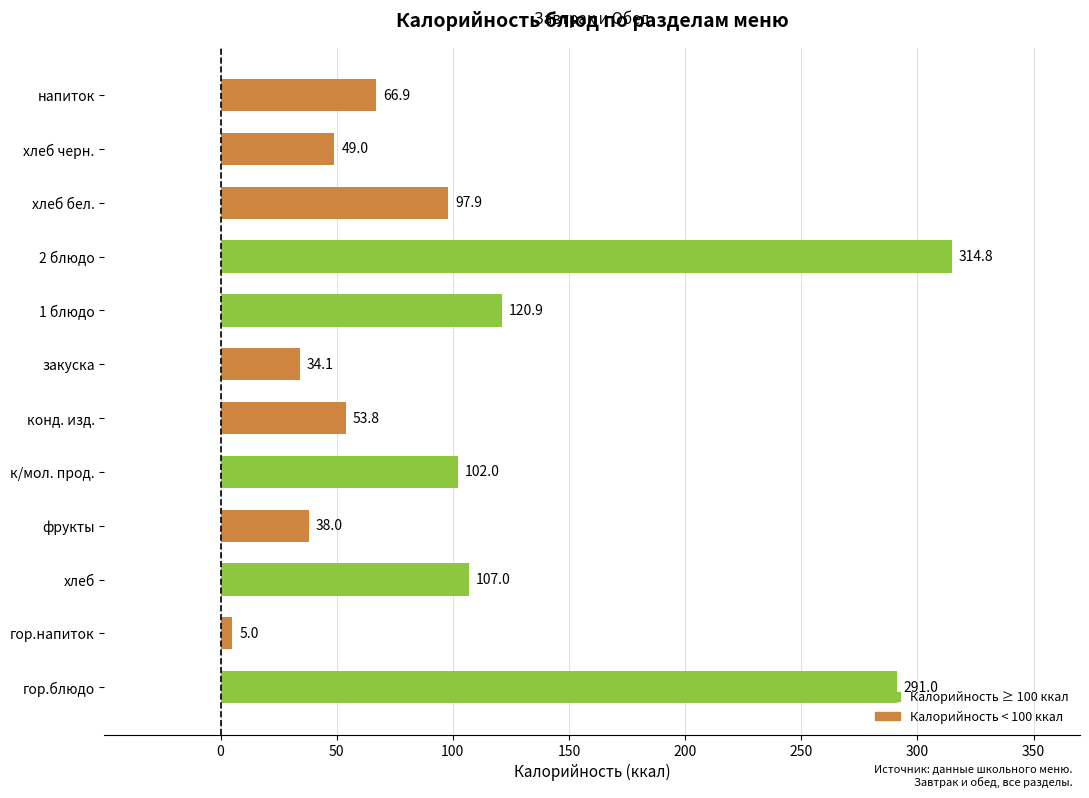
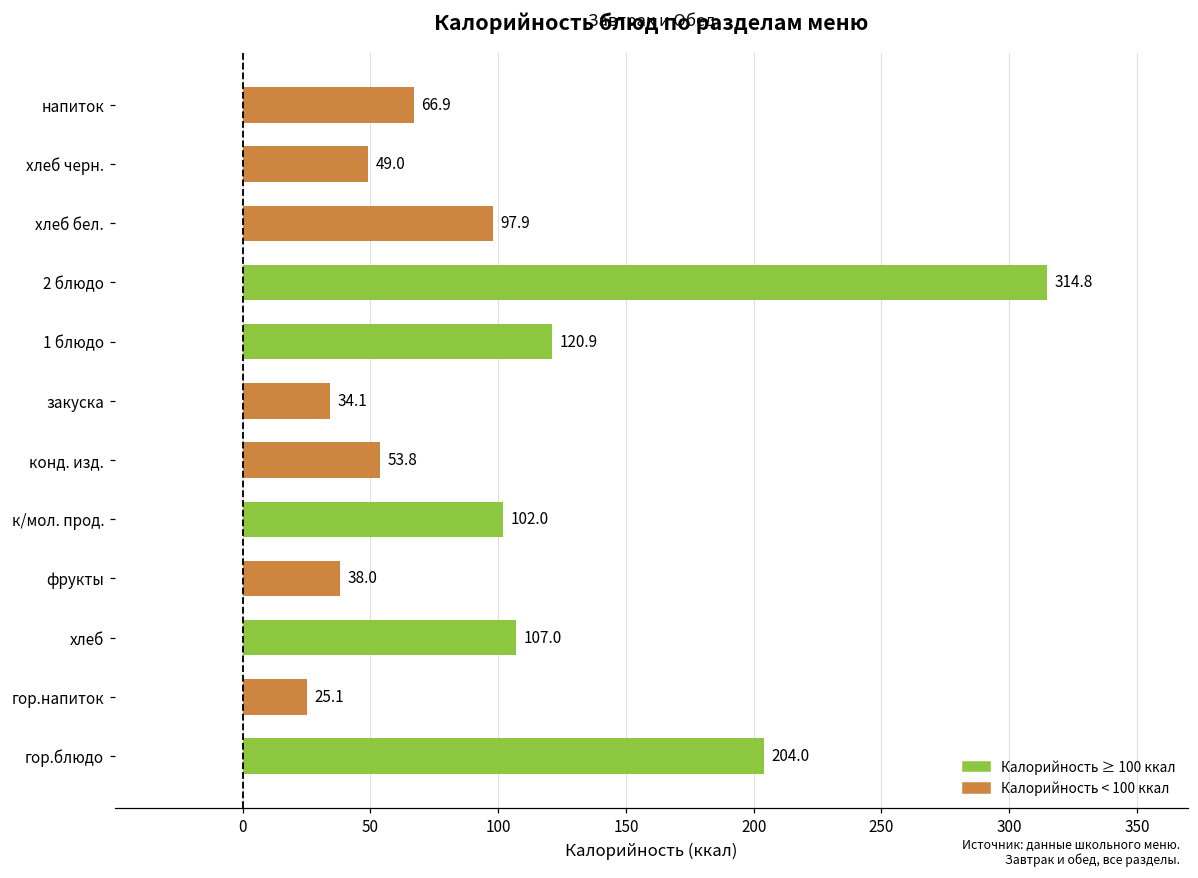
гор.напиток: 5.0 -> 25.1
гор.блюдо: 291.0 -> 204.0
